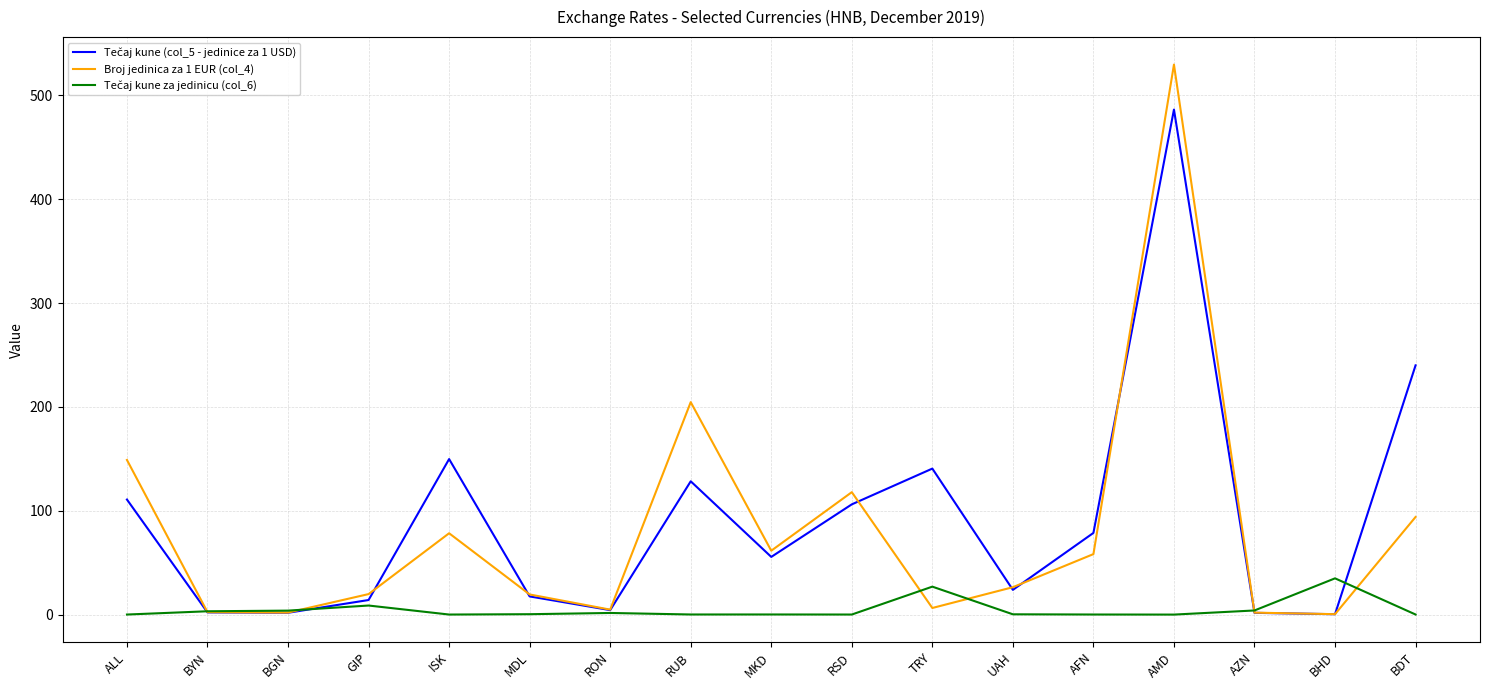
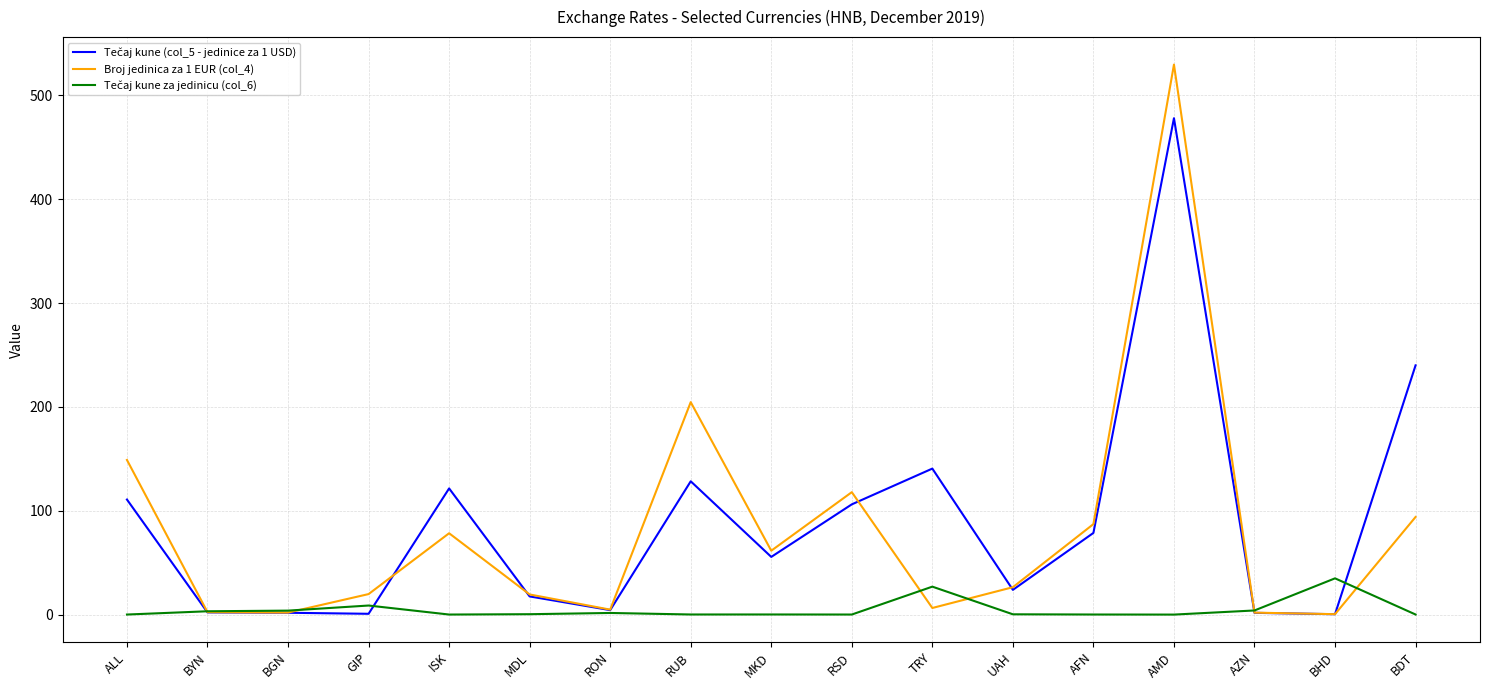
Tečaj kune (col_5 - jedinice za 1 USD), GIP: 14 -> 1
Tečaj kune (col_5 - jedinice za 1 USD), ISK: 150 -> 121
Broj jedinica za 1 EUR (col_4), AFN: 58 -> 87
Tečaj kune (col_5 - jedinice za 1 USD), AMD: 486 -> 478
